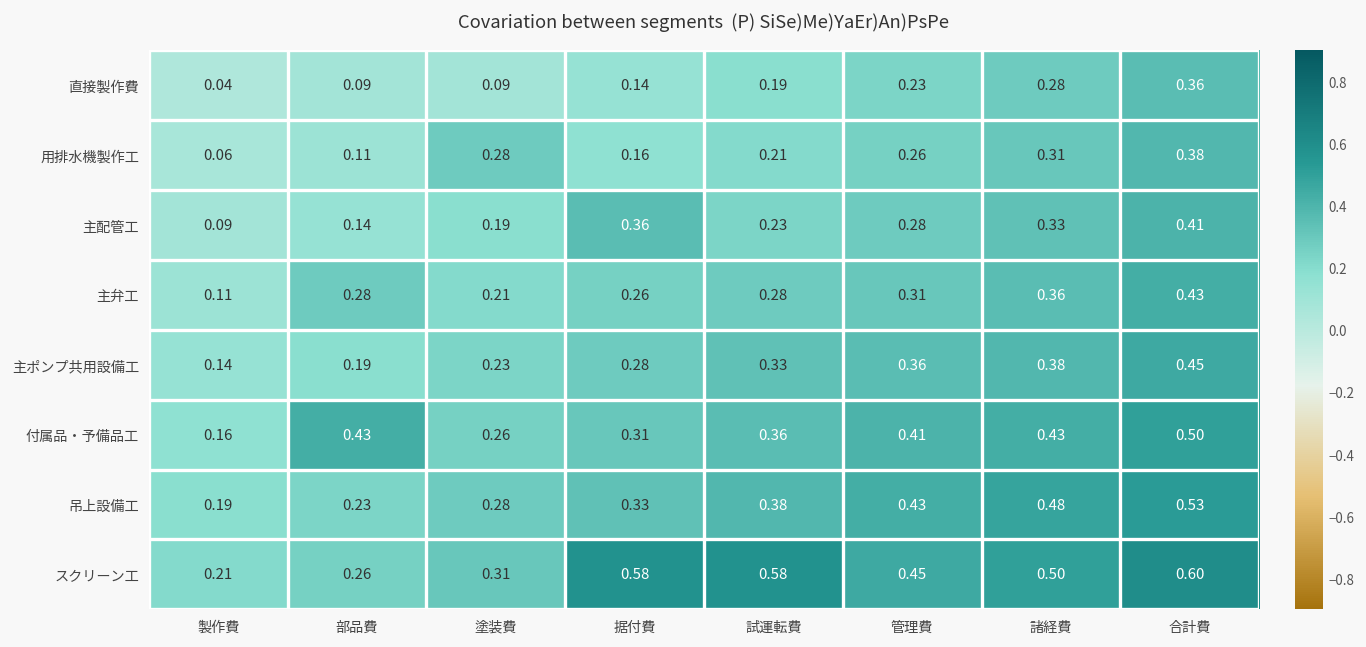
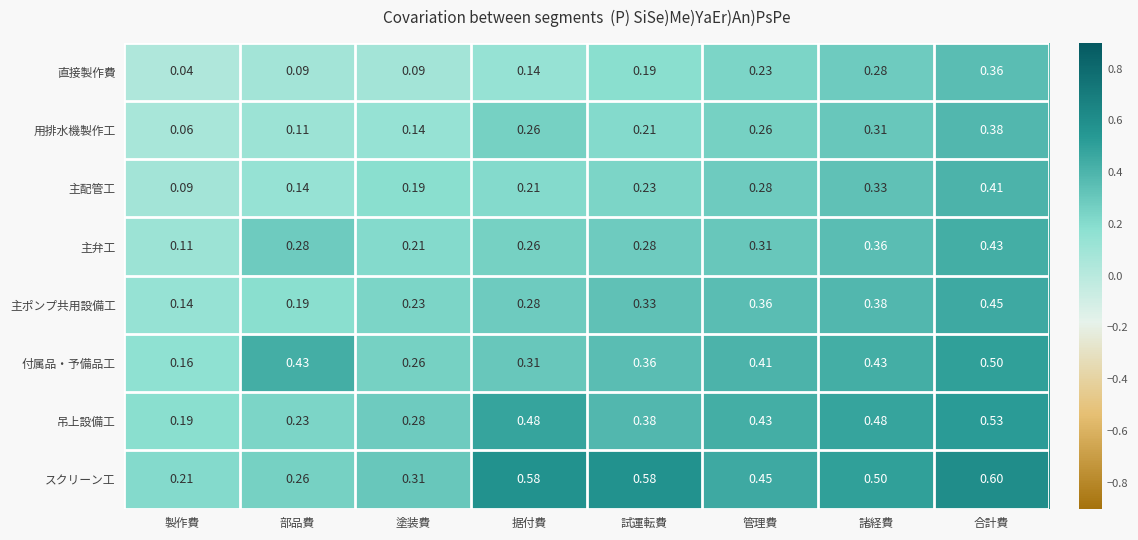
用排水機製作工, 塗装費: 0.28 -> 0.14
用排水機製作工, 据付費: 0.16 -> 0.26
主配管工, 据付費: 0.36 -> 0.21
吊上設備工, 据付費: 0.33 -> 0.48
